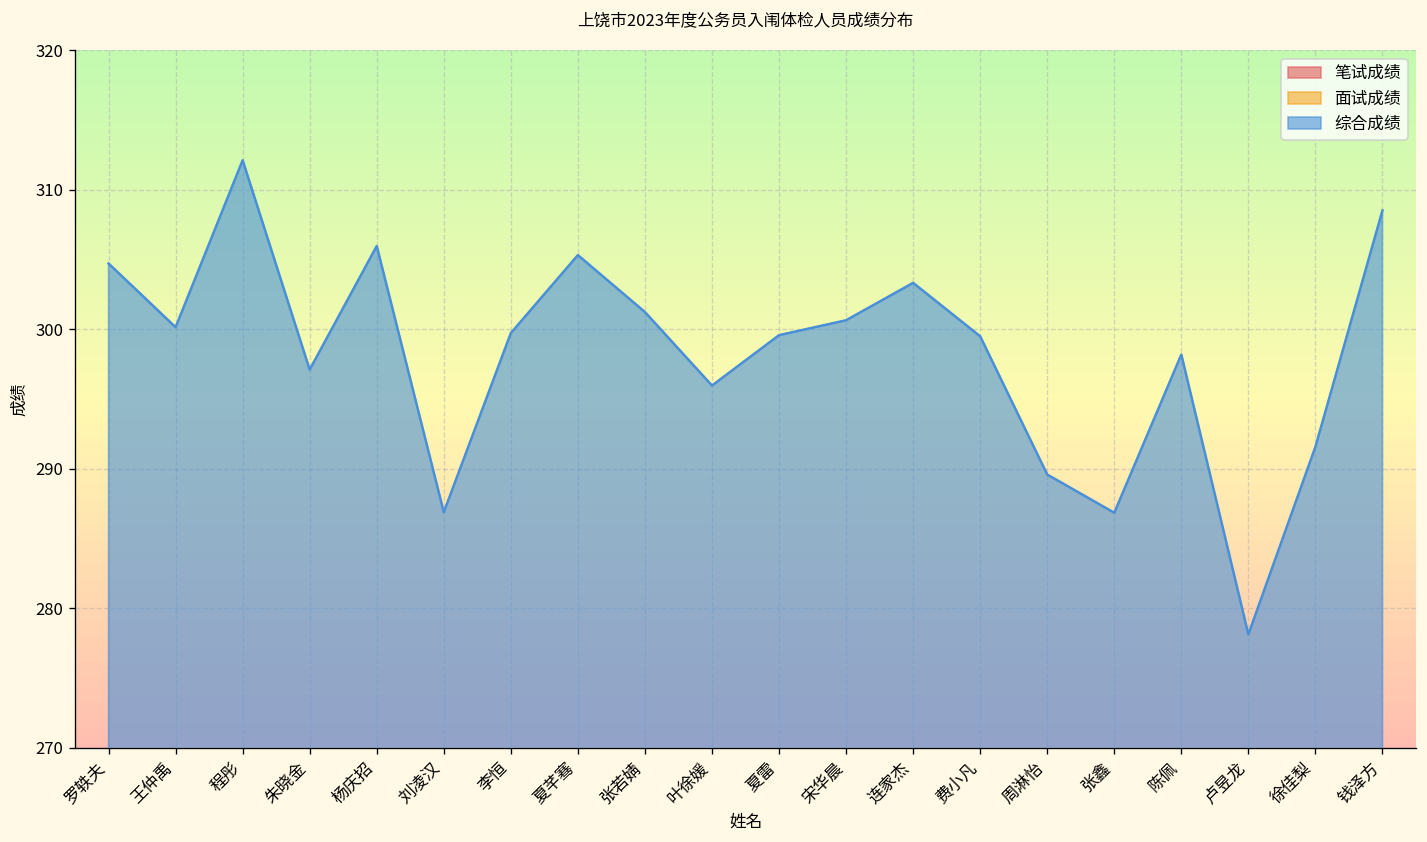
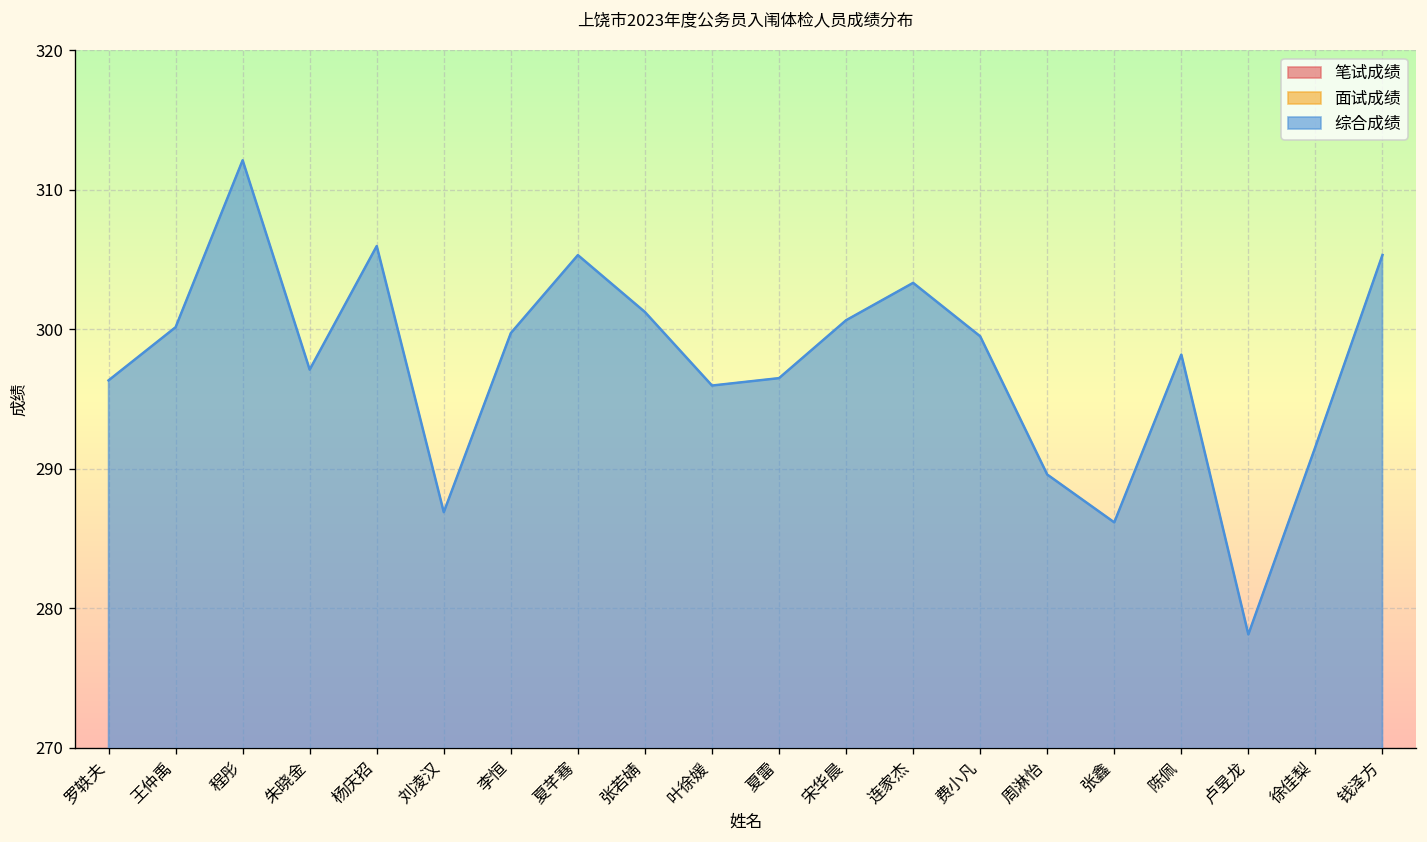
综合成绩, 罗轶夫: 304.7 -> 296.3
综合成绩, 夏雷: 299.6 -> 296.5
综合成绩, 张鑫: 286.8 -> 286.2
综合成绩, 钱泽方: 308.5 -> 305.3
